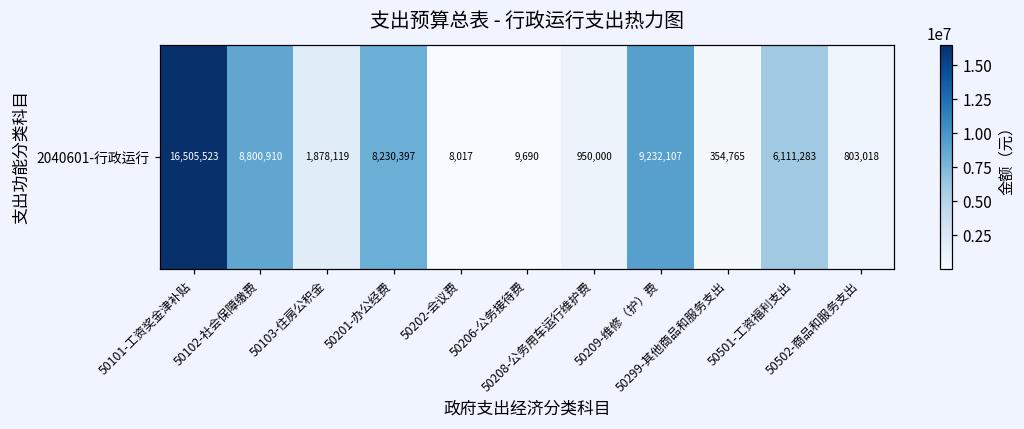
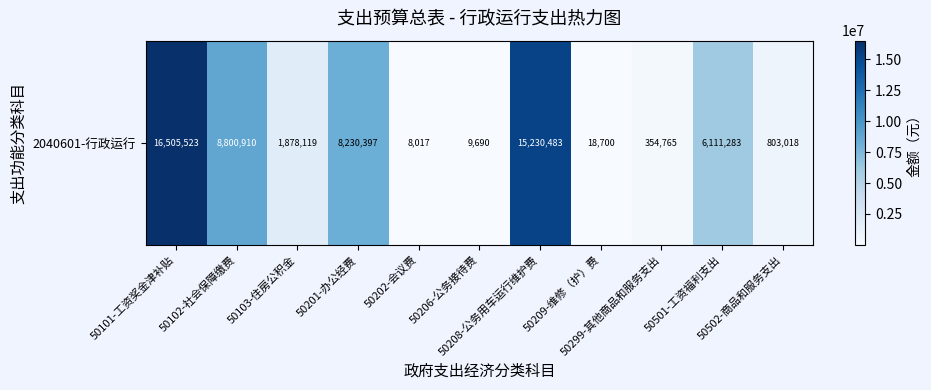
2040601-行政运行, 50208-公务用车运行维护费: 950,000 -> 15,230,483
2040601-行政运行, 50209-维修（护）费: 9,232,107 -> 18,700
